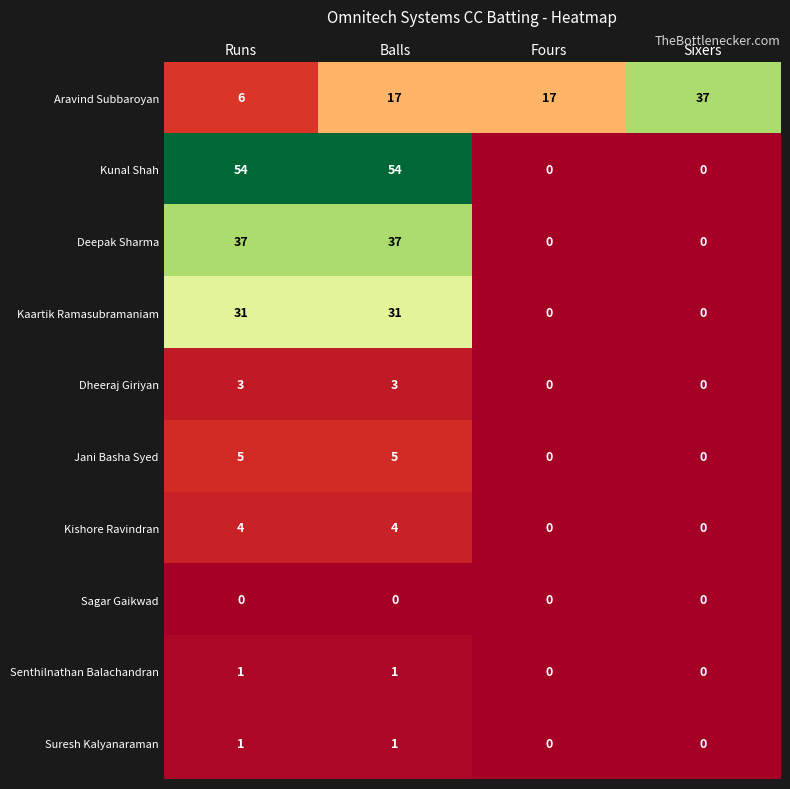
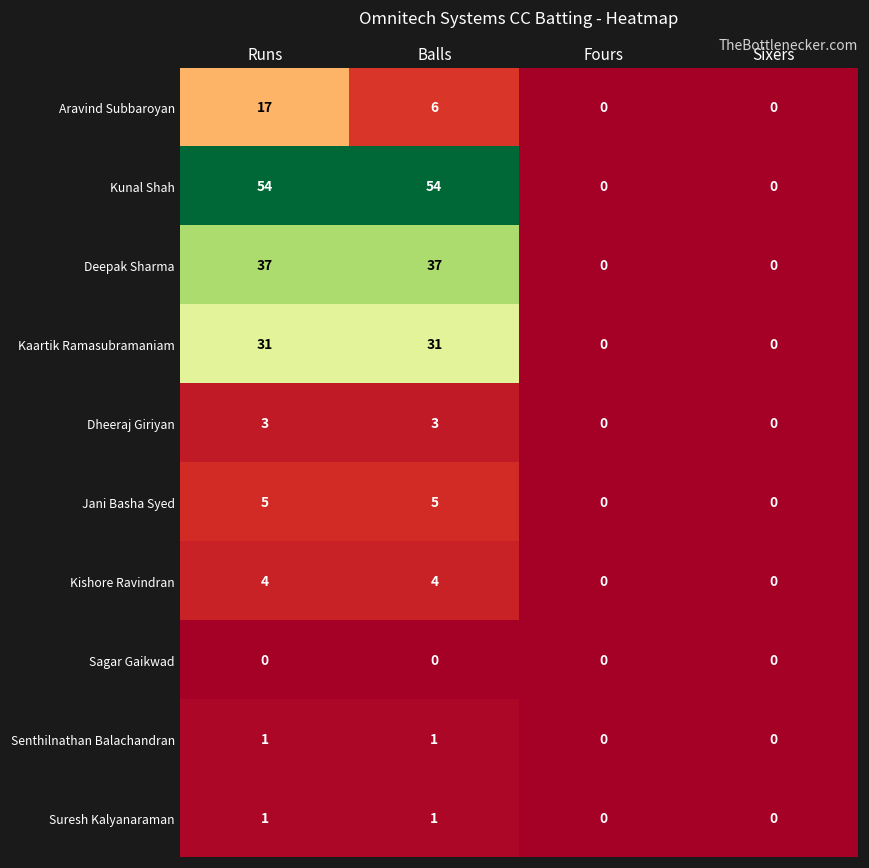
Aravind Subbaroyan, Runs: 6 -> 17
Aravind Subbaroyan, Balls: 17 -> 6
Aravind Subbaroyan, Fours: 17 -> 0
Aravind Subbaroyan, Sixers: 37 -> 0
